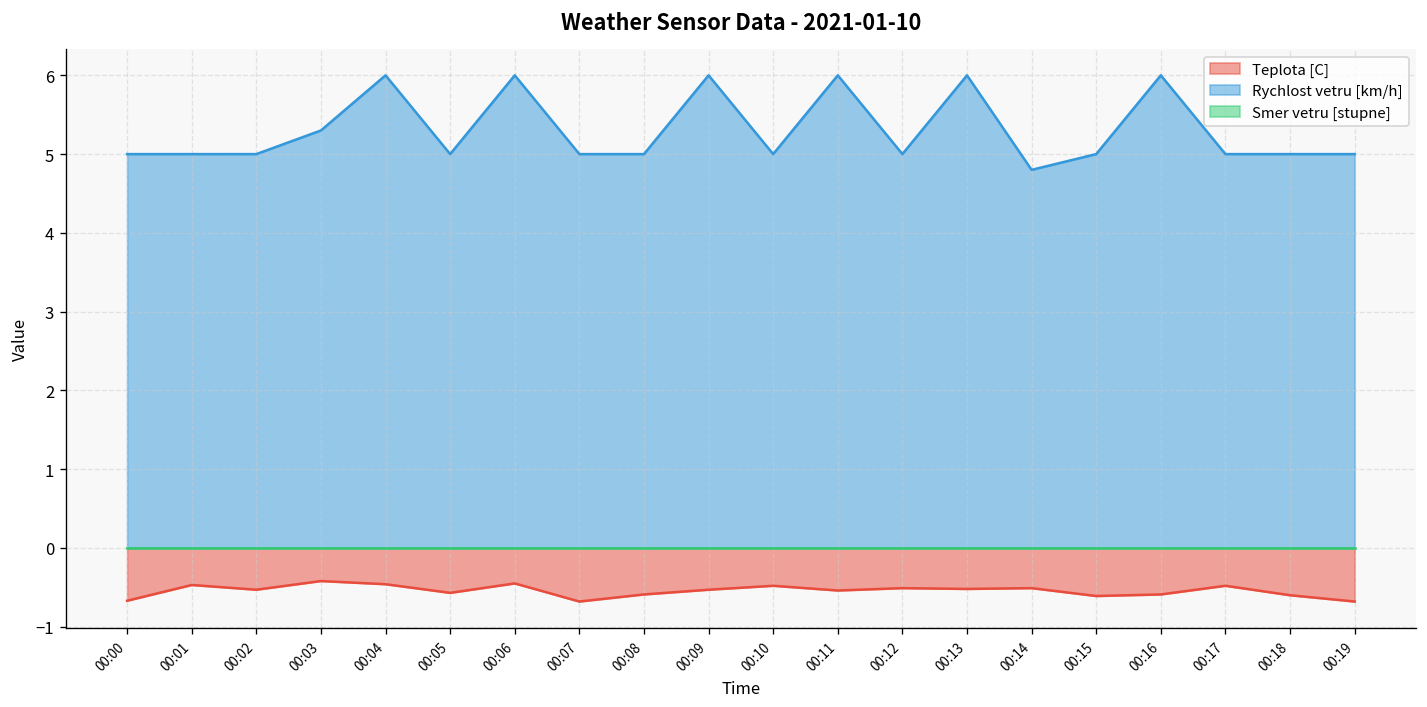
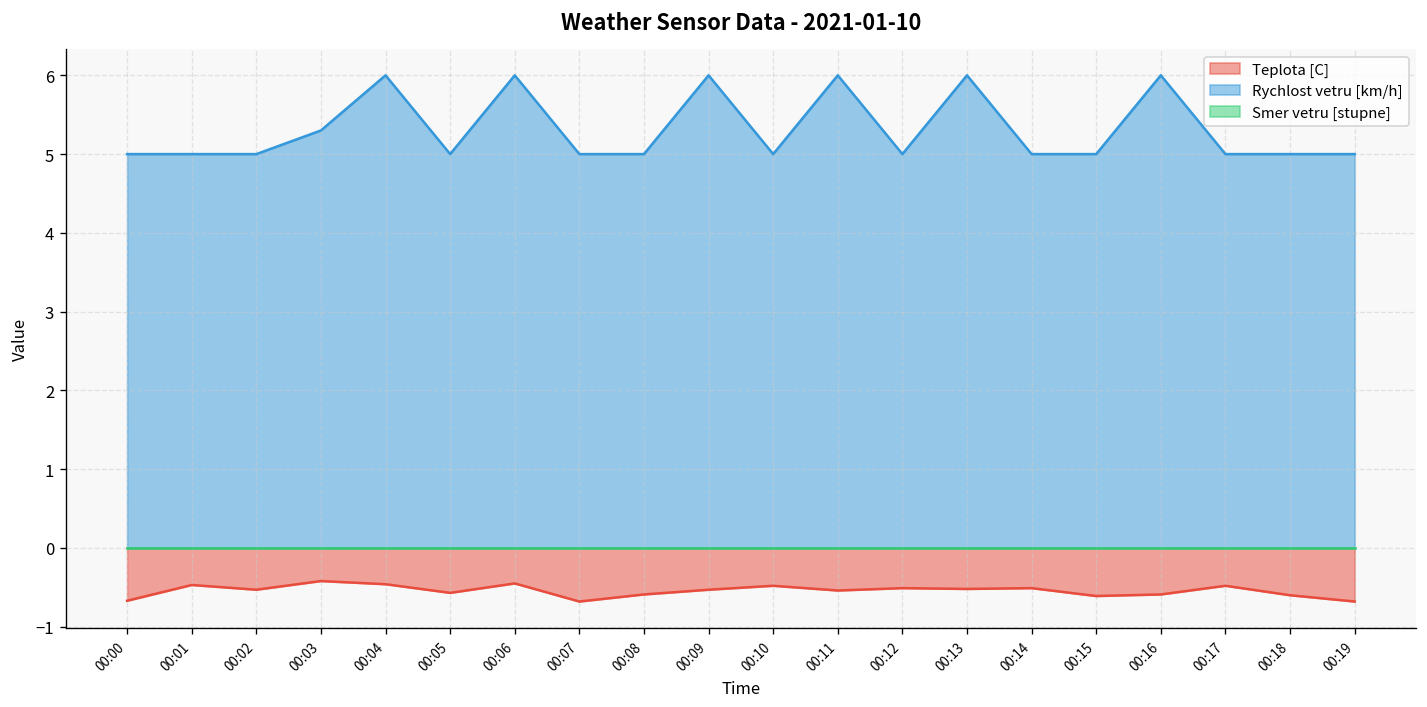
Rychlost vetru [km/h], 00:14: 4.8 -> 5.0
